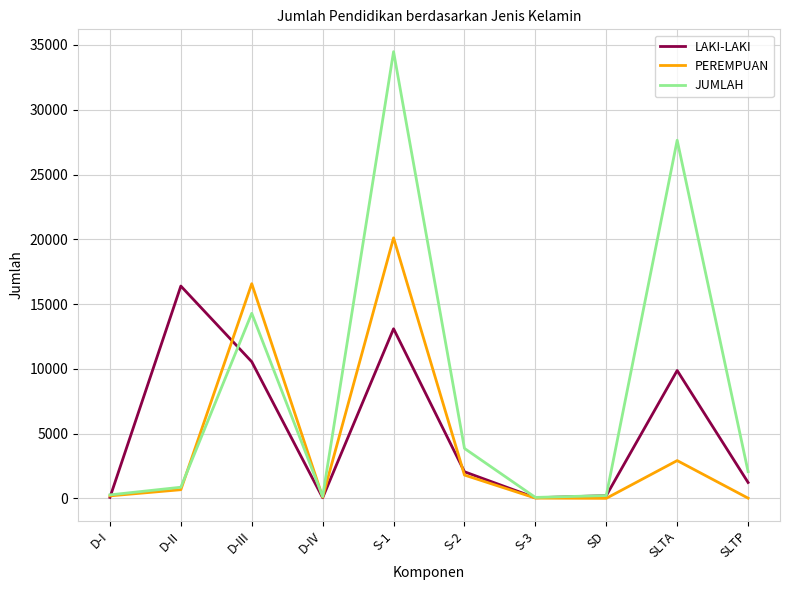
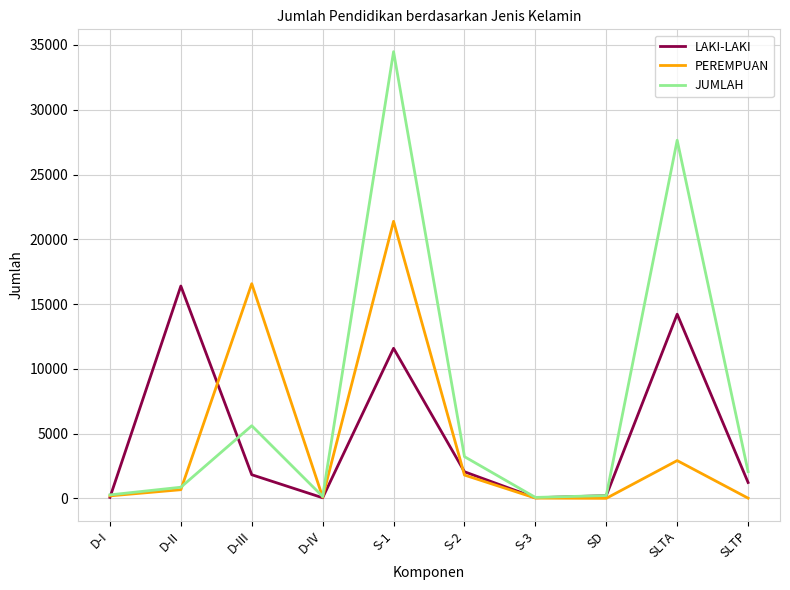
LAKI-LAKI, D-III: 10500 -> 1800
JUMLAH, D-III: 14300 -> 5600
LAKI-LAKI, S-1: 13100 -> 11600
PEREMPUAN, S-1: 20100 -> 21400
JUMLAH, S-2: 3900 -> 3200
LAKI-LAKI, SLTA: 9900 -> 14200
